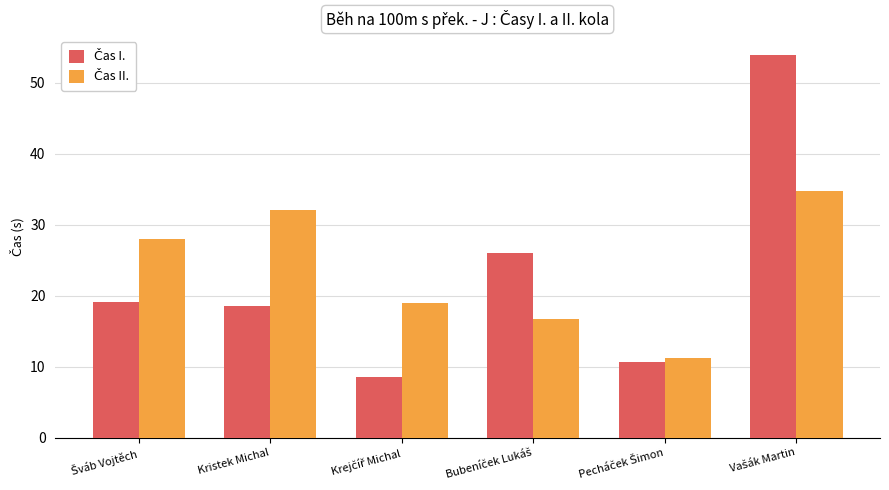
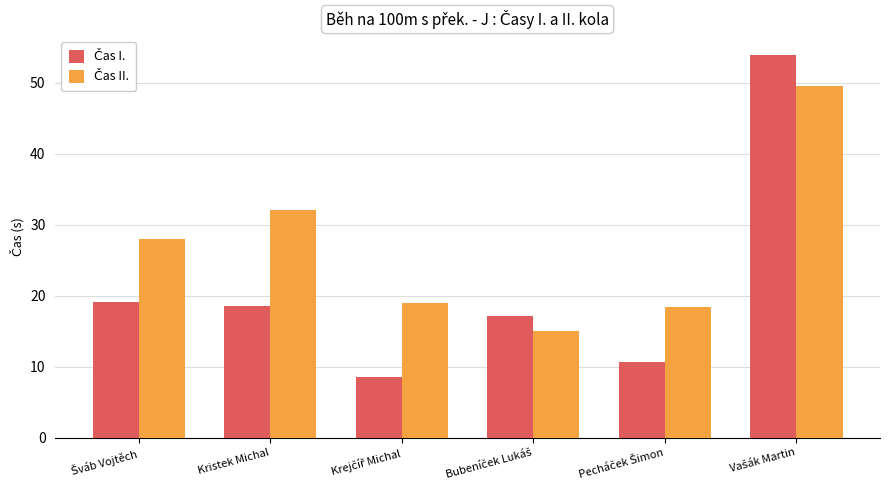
Čas I., Bubeníček Lukáš: 26 -> 17
Čas II., Bubeníček Lukáš: 17 -> 15
Čas II., Pecháček Šimon: 11 -> 18
Čas II., Vašák Martin: 35 -> 50
